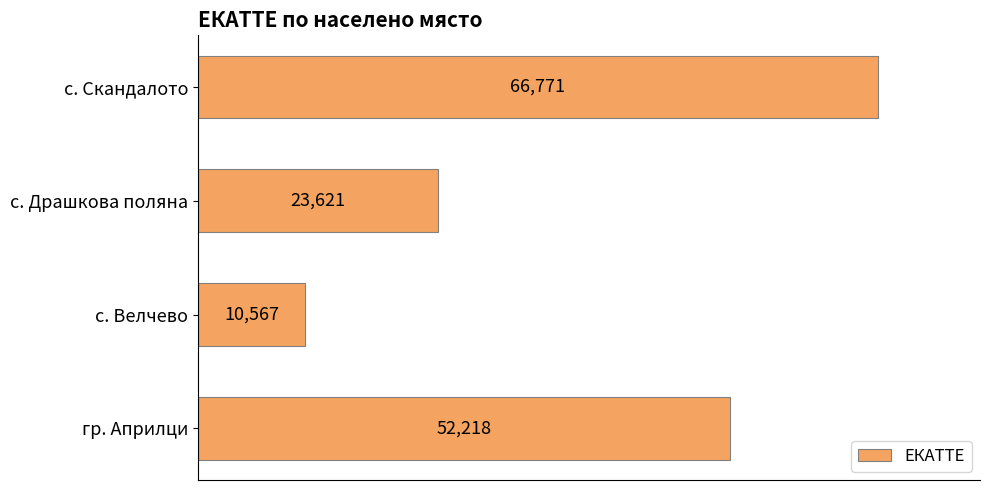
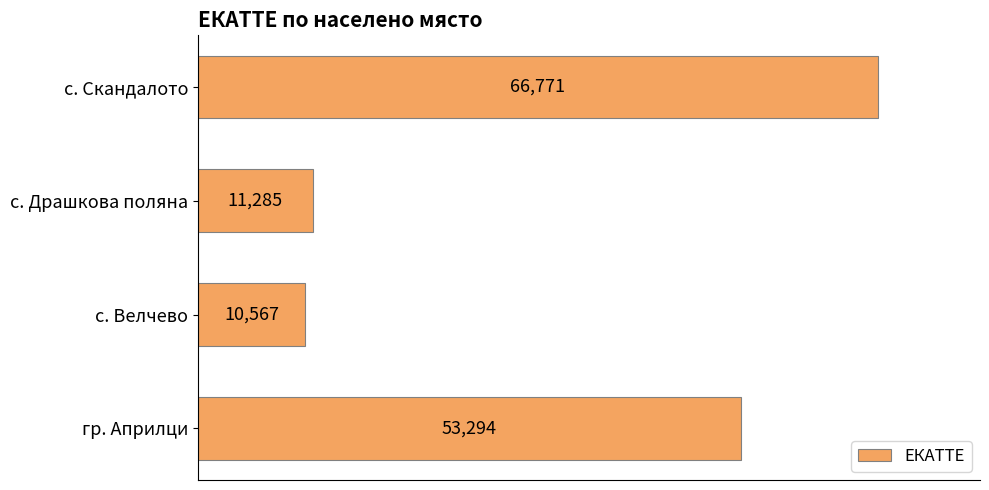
с. Драшкова поляна: 23,621 -> 11,285
гр. Априлци: 52,218 -> 53,294
